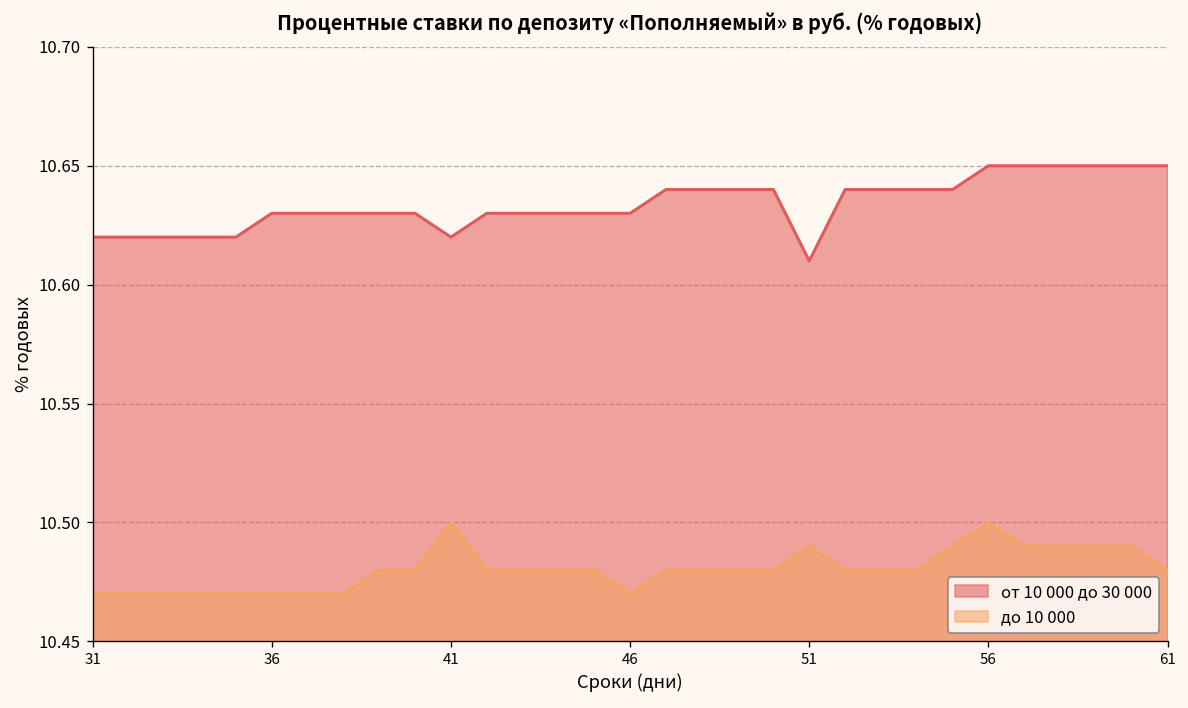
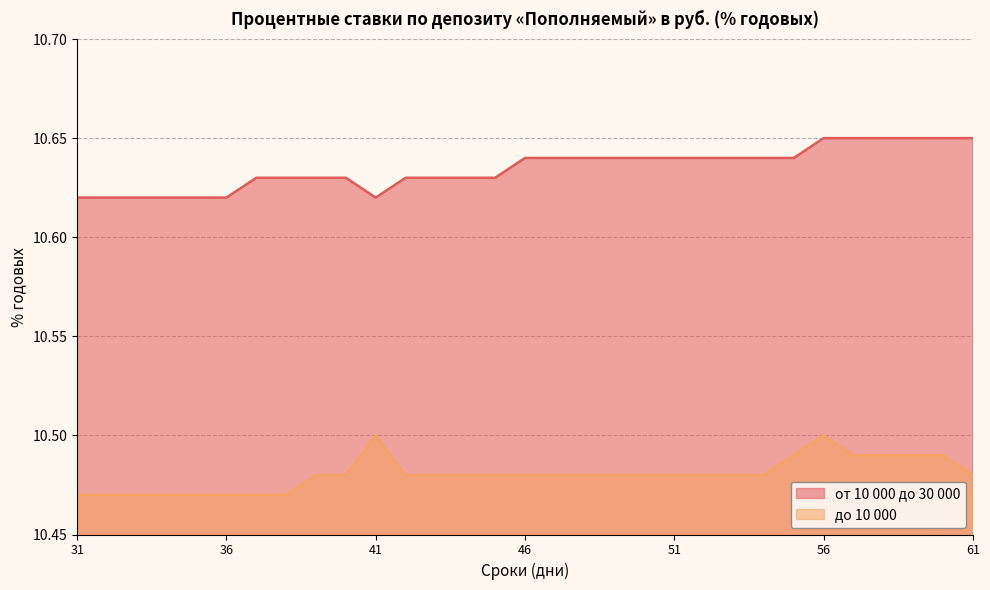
от 10 000 до 30 000, 36: 10.63 -> 10.62
от 10 000 до 30 000, 46: 10.63 -> 10.64
до 10 000, 46: 10.47 -> 10.48
от 10 000 до 30 000, 51: 10.61 -> 10.64
до 10 000, 51: 10.49 -> 10.48
